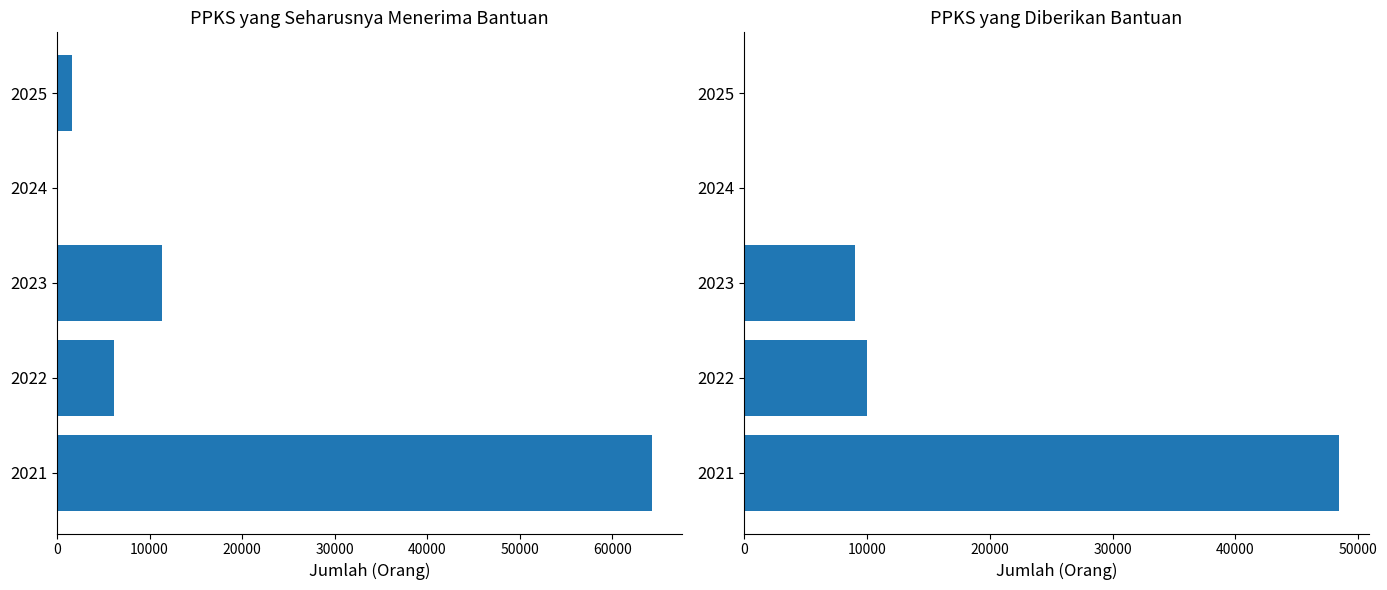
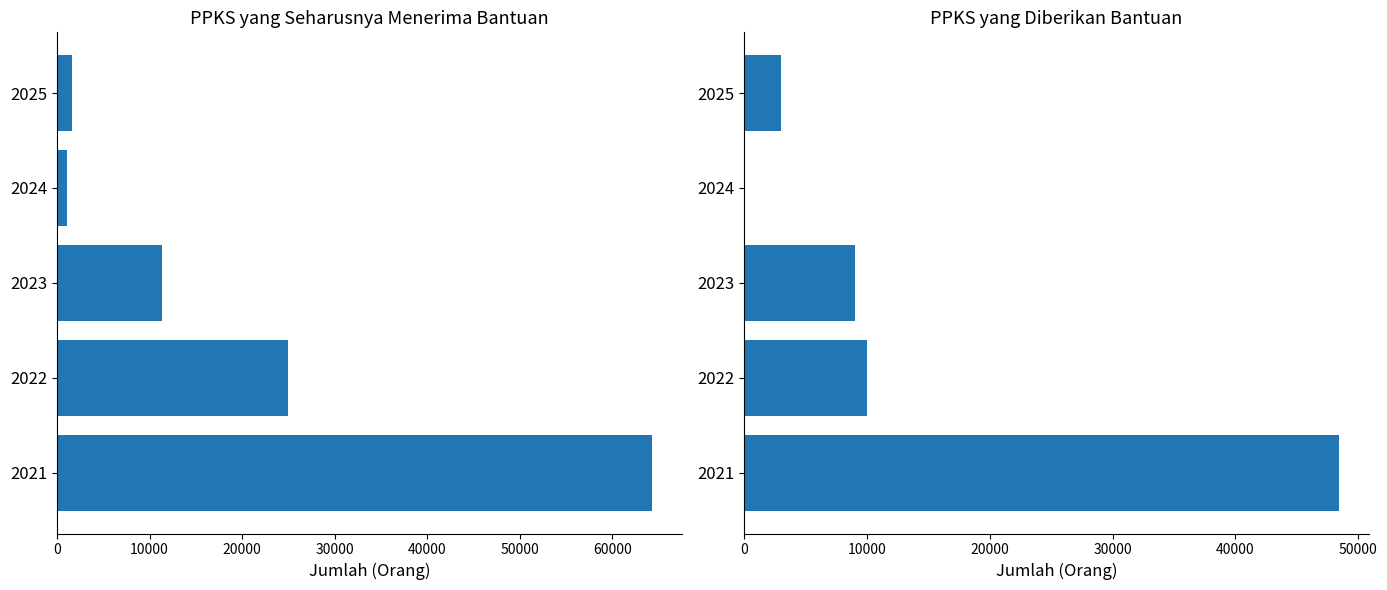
PPKS yang Seharusnya Menerima Bantuan, 2024: 0 -> 1000
PPKS yang Seharusnya Menerima Bantuan, 2022: 6000 -> 25000
PPKS yang Diberikan Bantuan, 2025: 0 -> 3000
